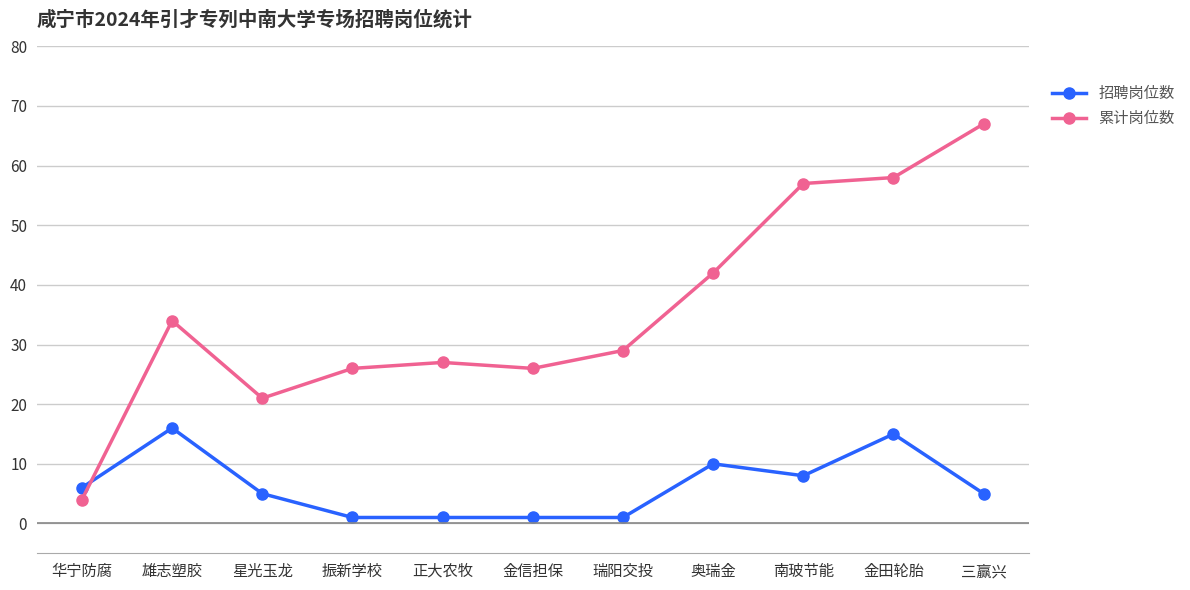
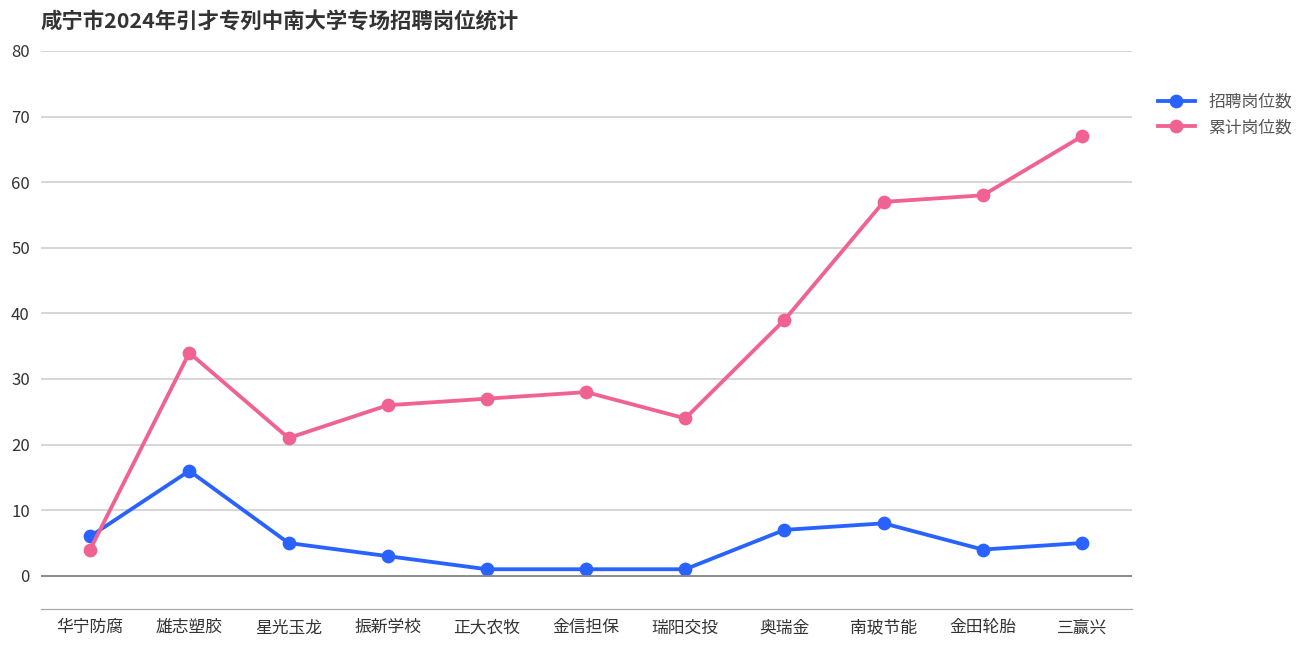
招聘岗位数, 振新学校: 1 -> 3
累计岗位数, 金信担保: 26 -> 28
累计岗位数, 瑞阳交投: 29 -> 24
招聘岗位数, 奥瑞金: 10 -> 7
累计岗位数, 奥瑞金: 42 -> 39
招聘岗位数, 金田轮胎: 15 -> 4
